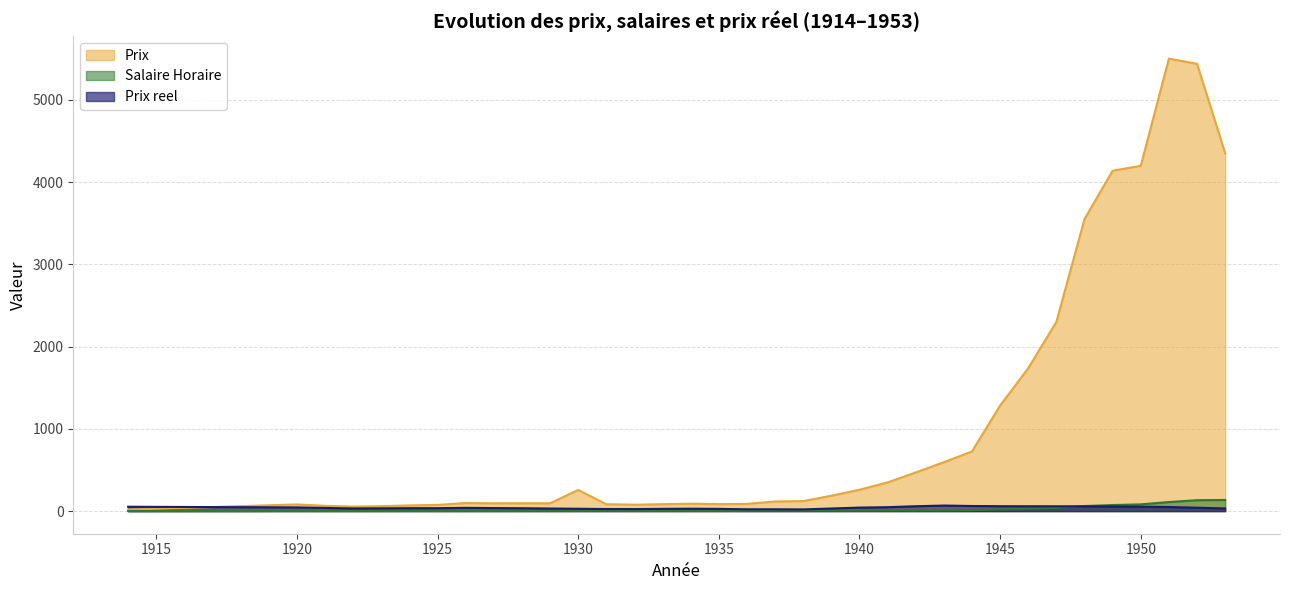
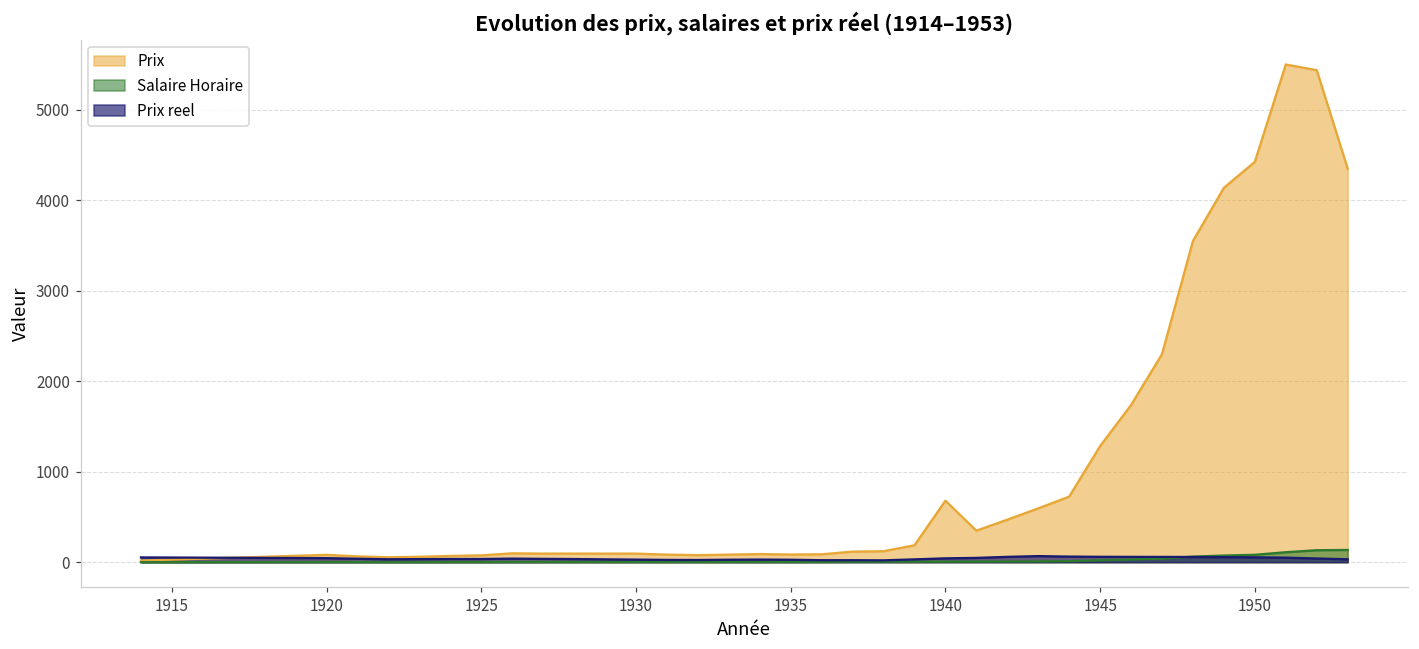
Prix, 1930: 300 -> 100
Prix, 1940: 300 -> 700
Prix, 1950: 4200 -> 4400
